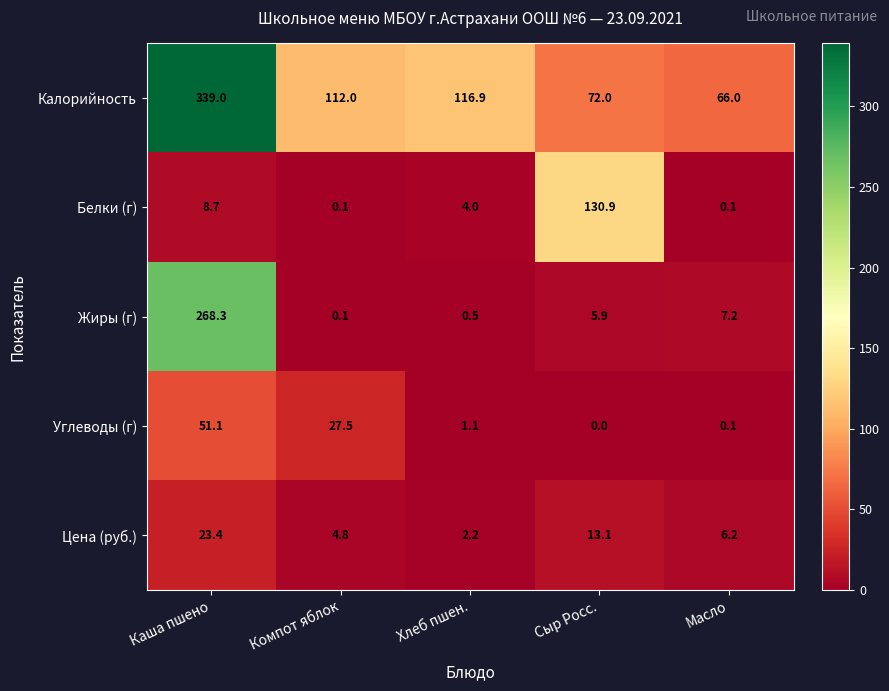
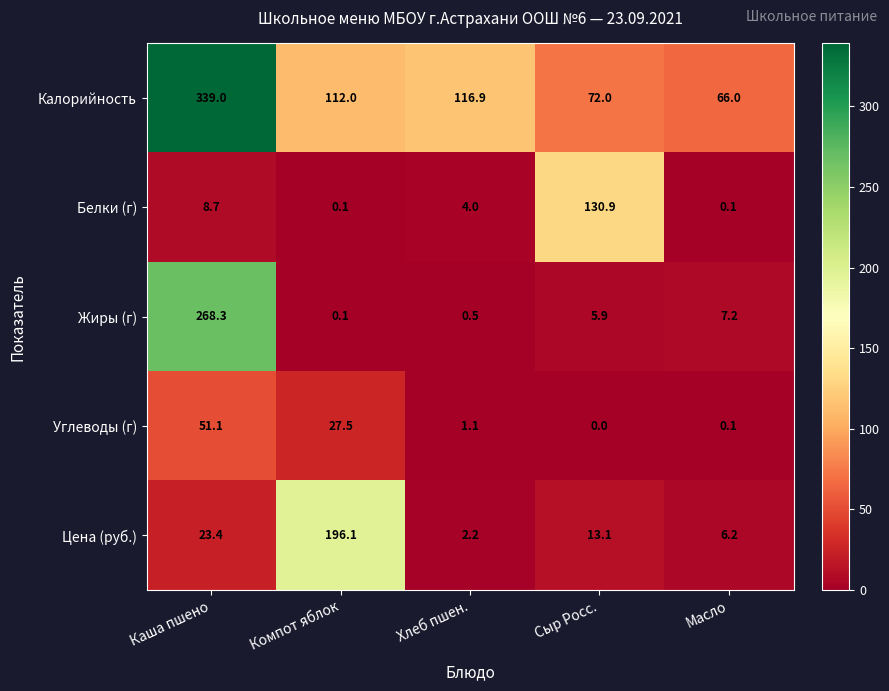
Цена (руб.), Компот яблок: 4.8 -> 196.1
